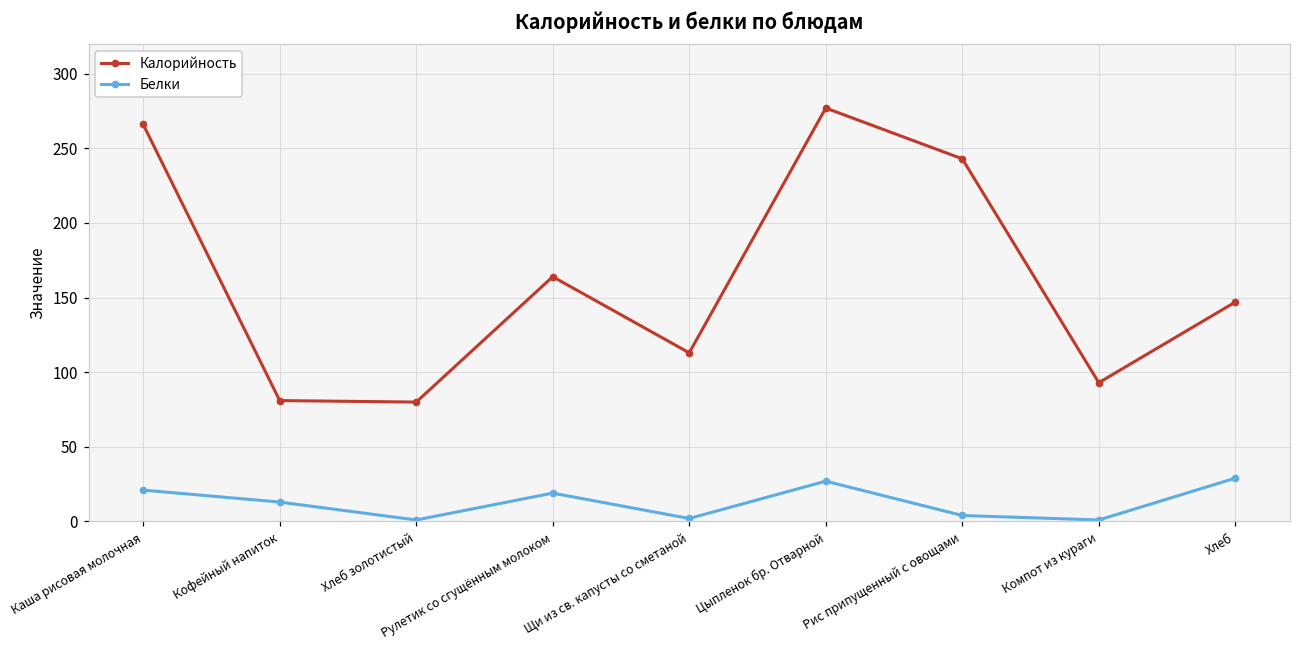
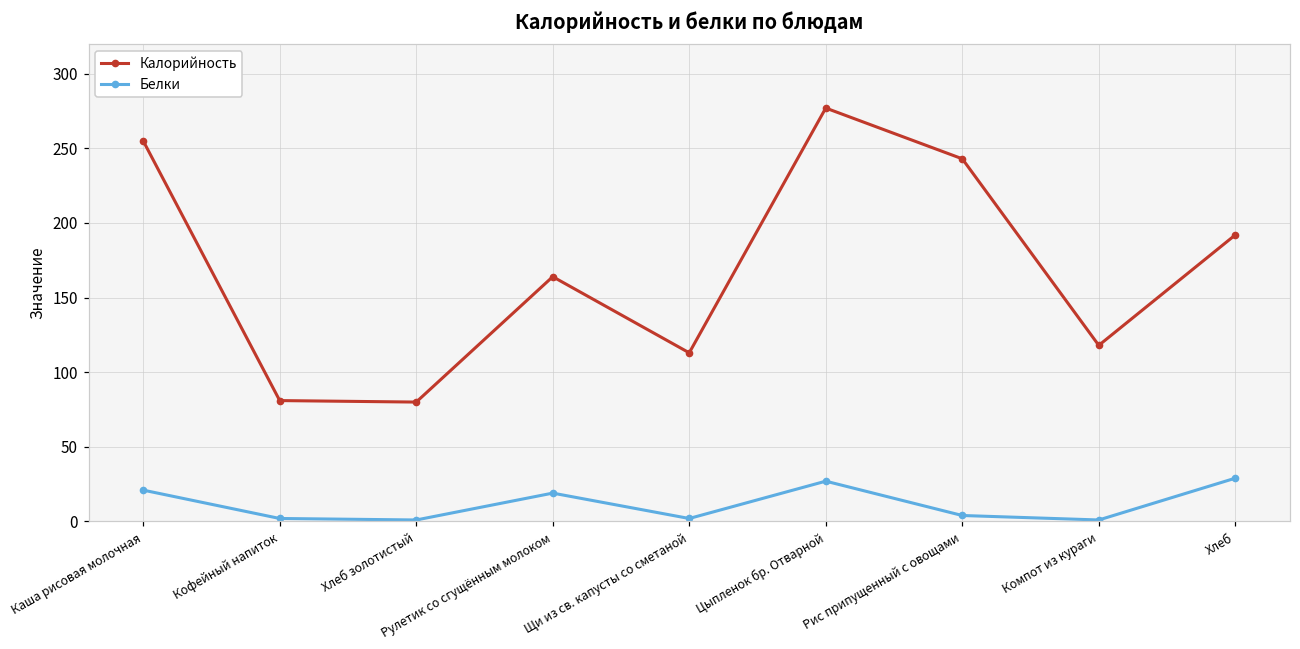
Калорийность, Каша рисовая молочная: 266 -> 255
Белки, Кофейный напиток: 13 -> 2
Калорийность, Компот из кураги: 93 -> 118
Калорийность, Хлеб: 147 -> 192
